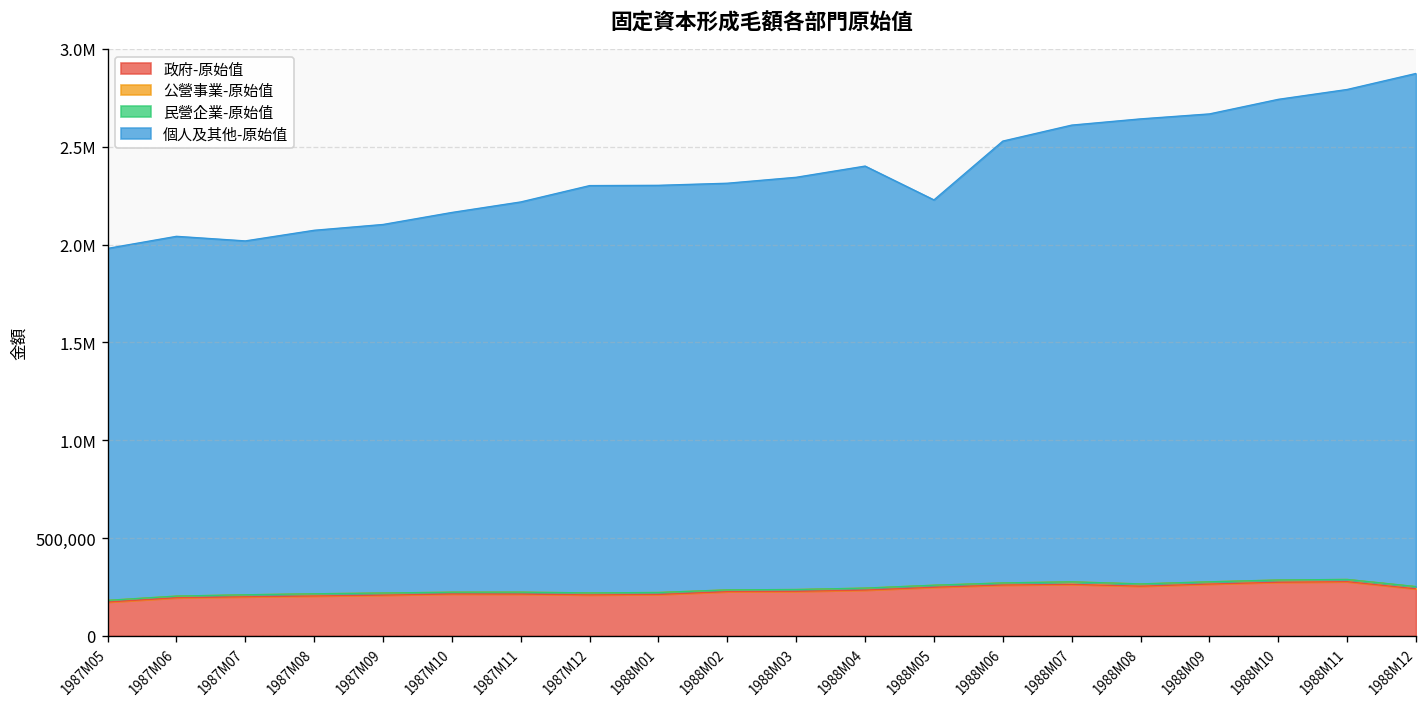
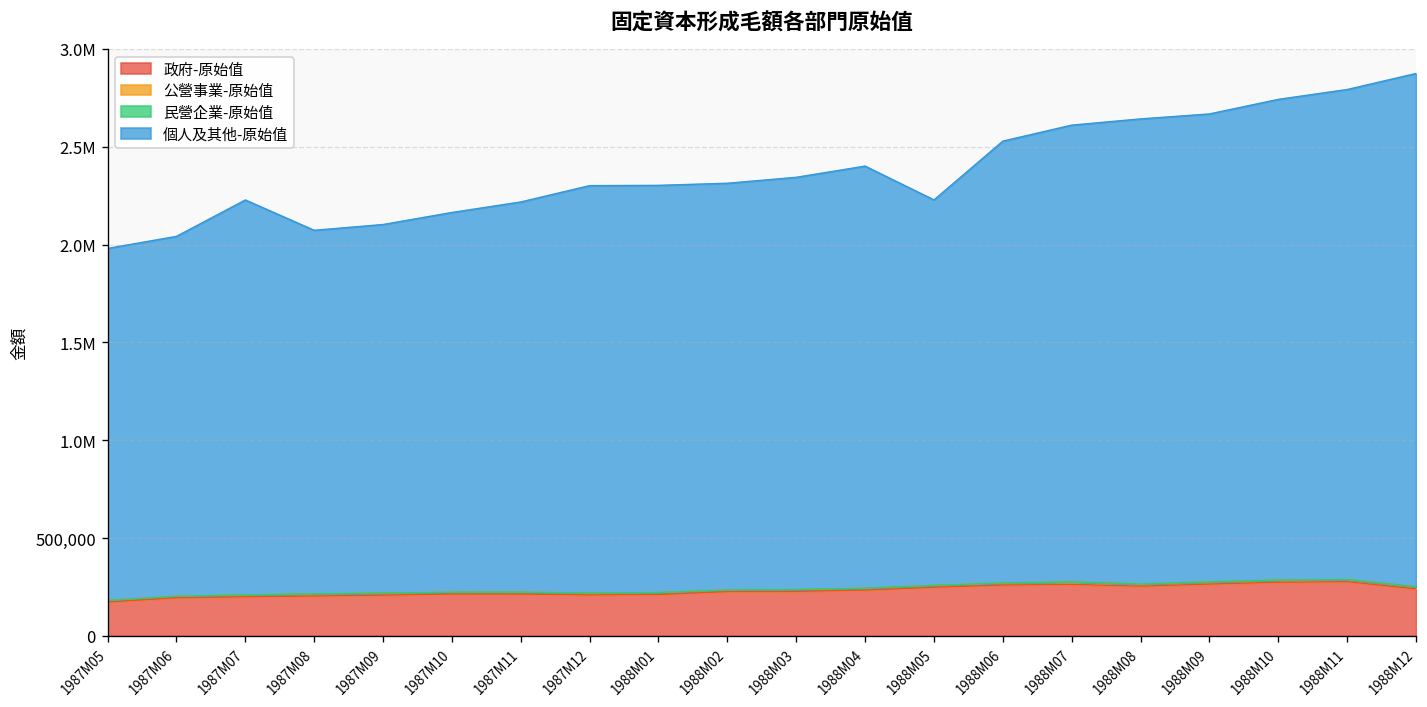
個人及其他-原始值, 1987M07: 1,810,000 -> 2,020,000
